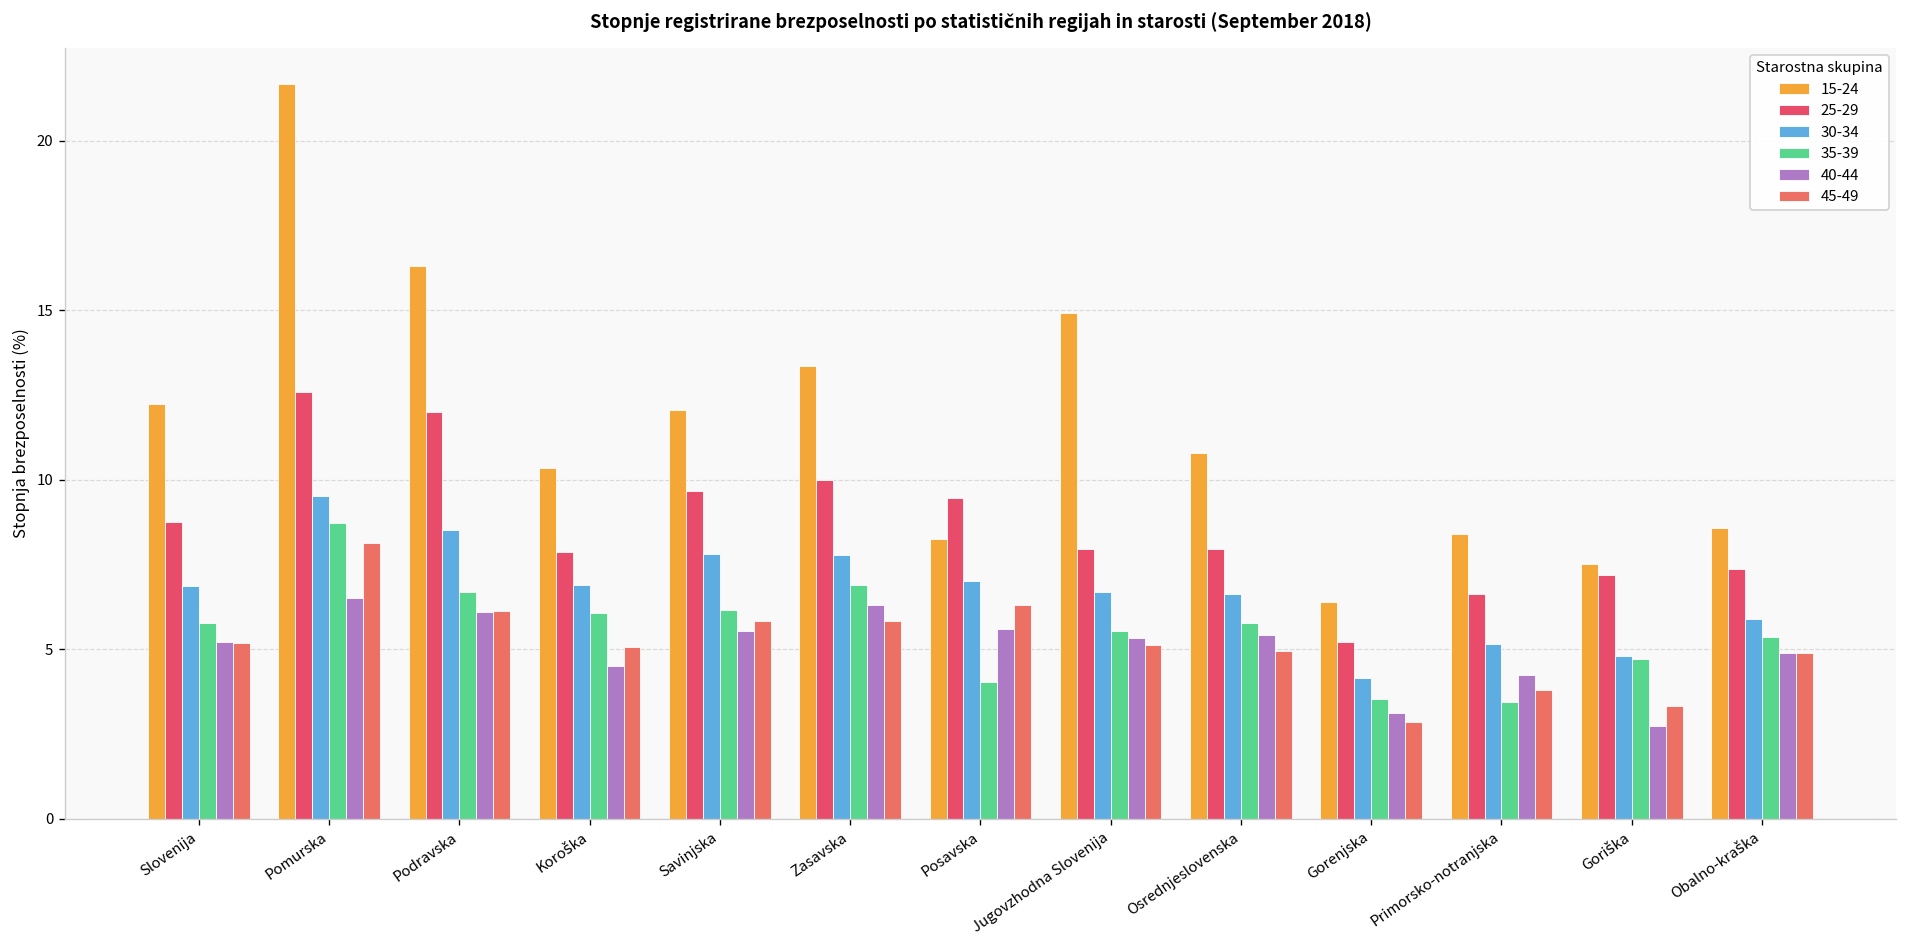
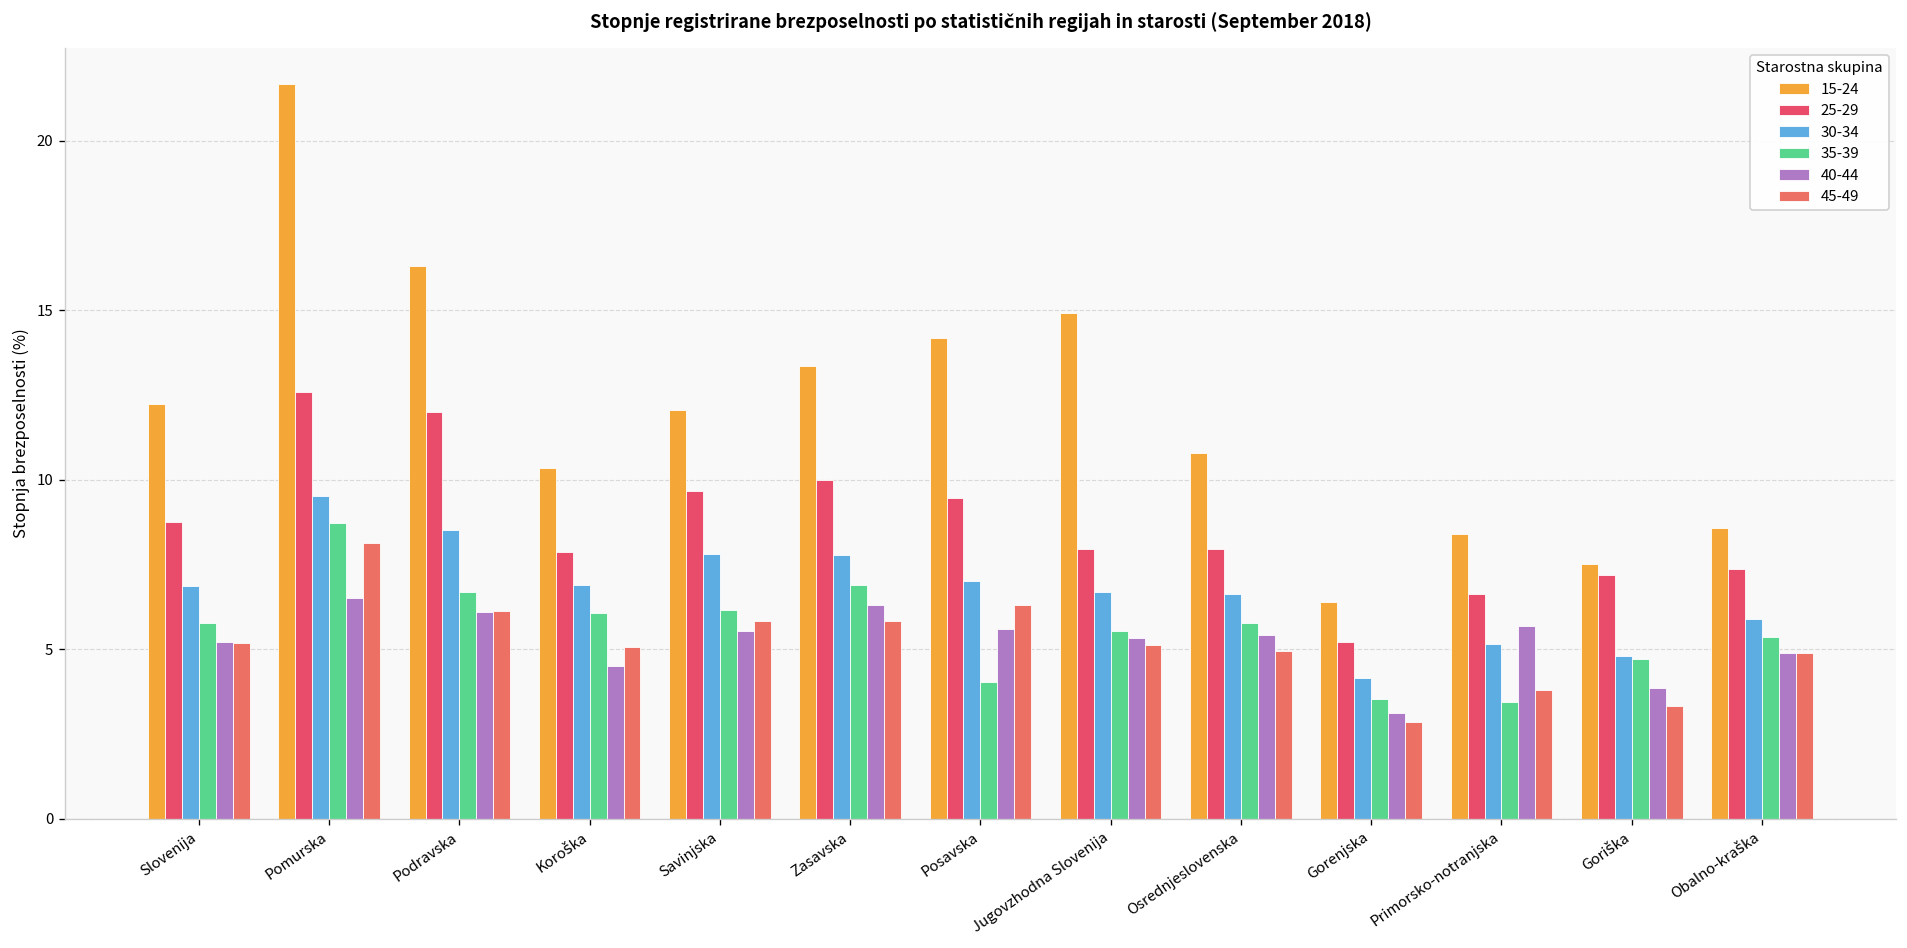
15-24, Posavska: 8.2 -> 14.2
40-44, Primorsko-notranjska: 4.2 -> 5.7
40-44, Goriška: 2.7 -> 3.9
